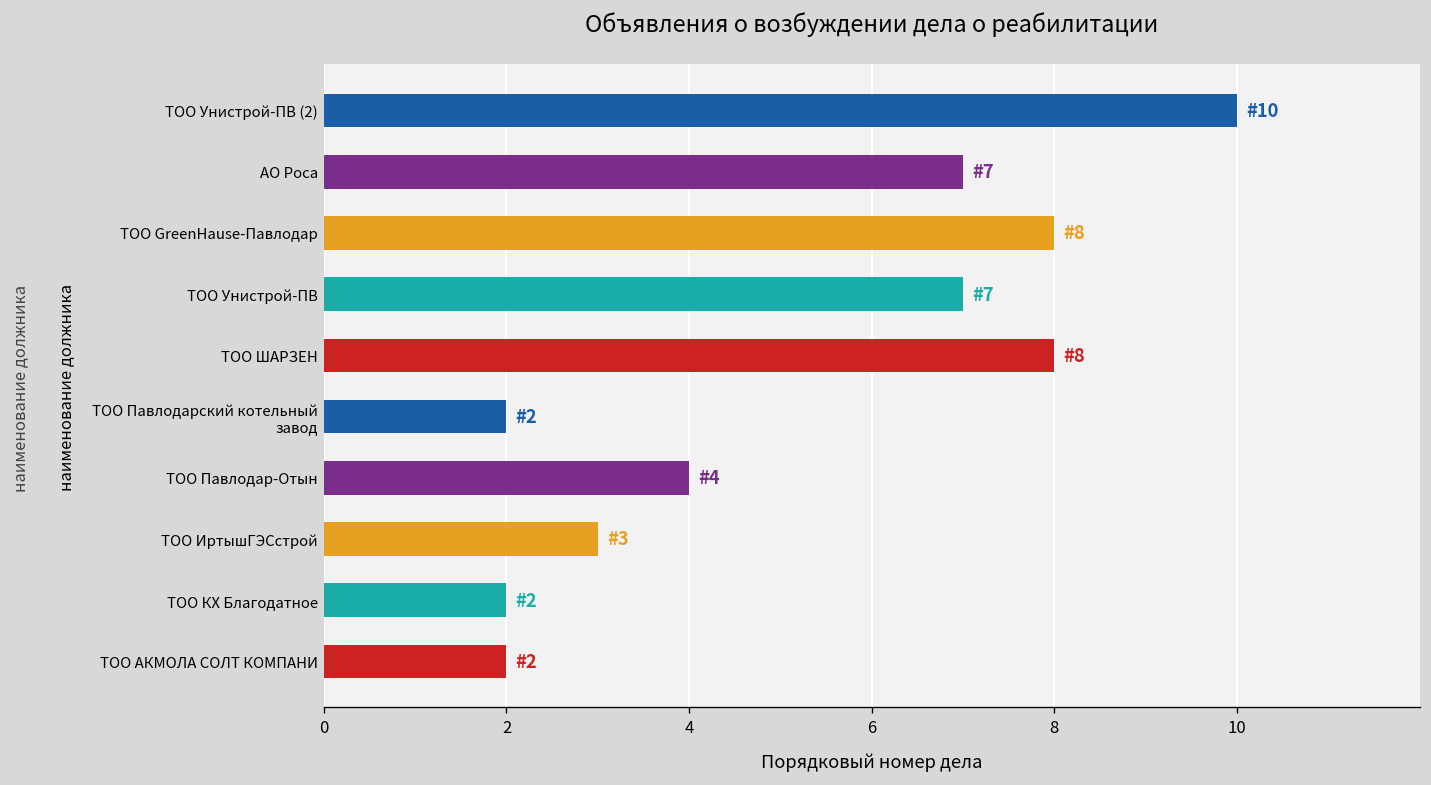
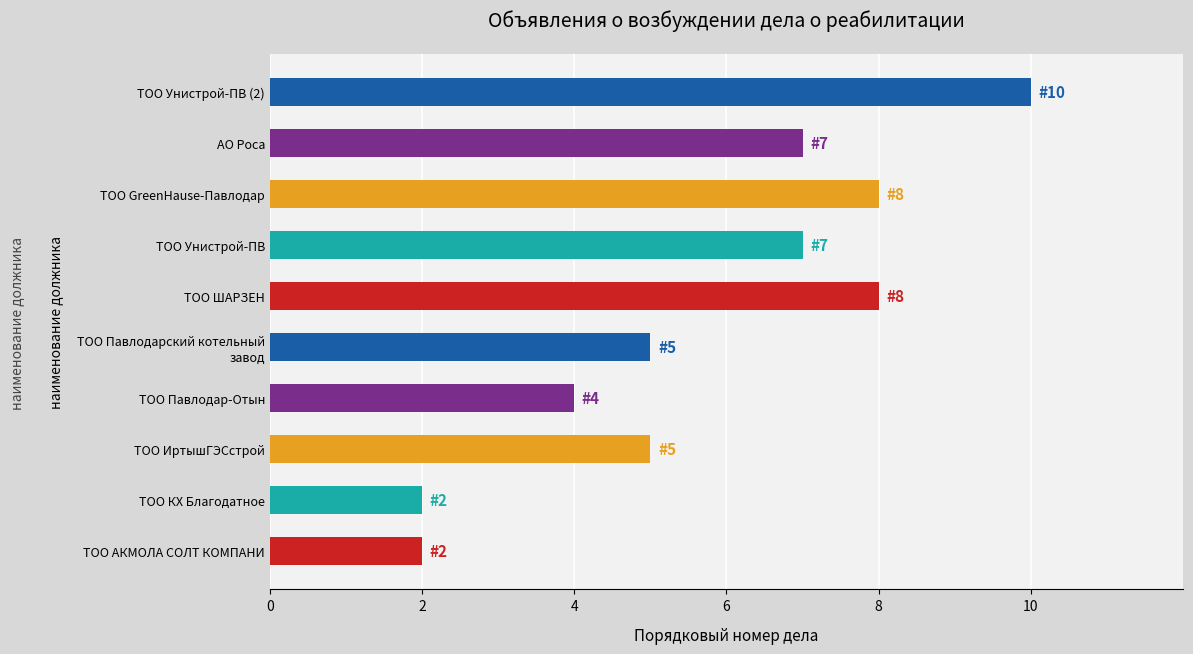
ТОО Павлодарский котельный завод: 2 -> 5
ТОО ИртышГЭСстрой: 3 -> 5
